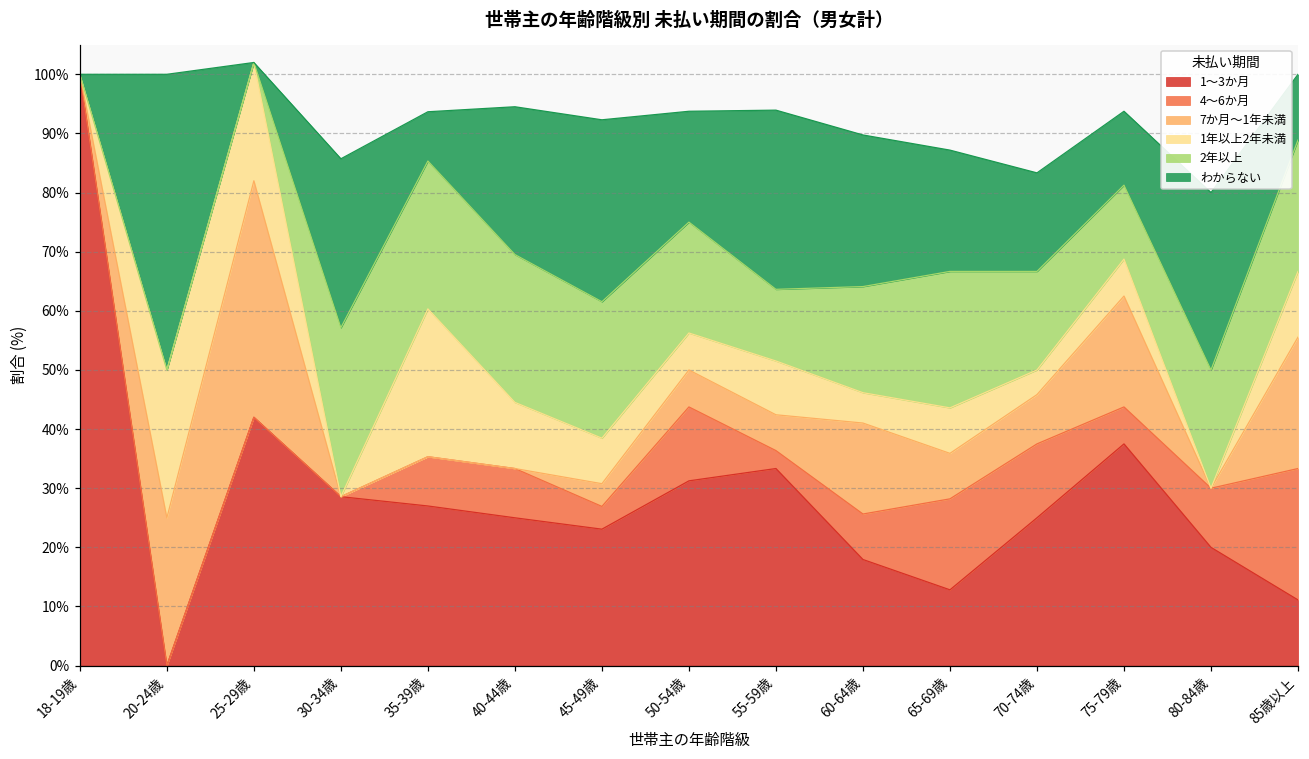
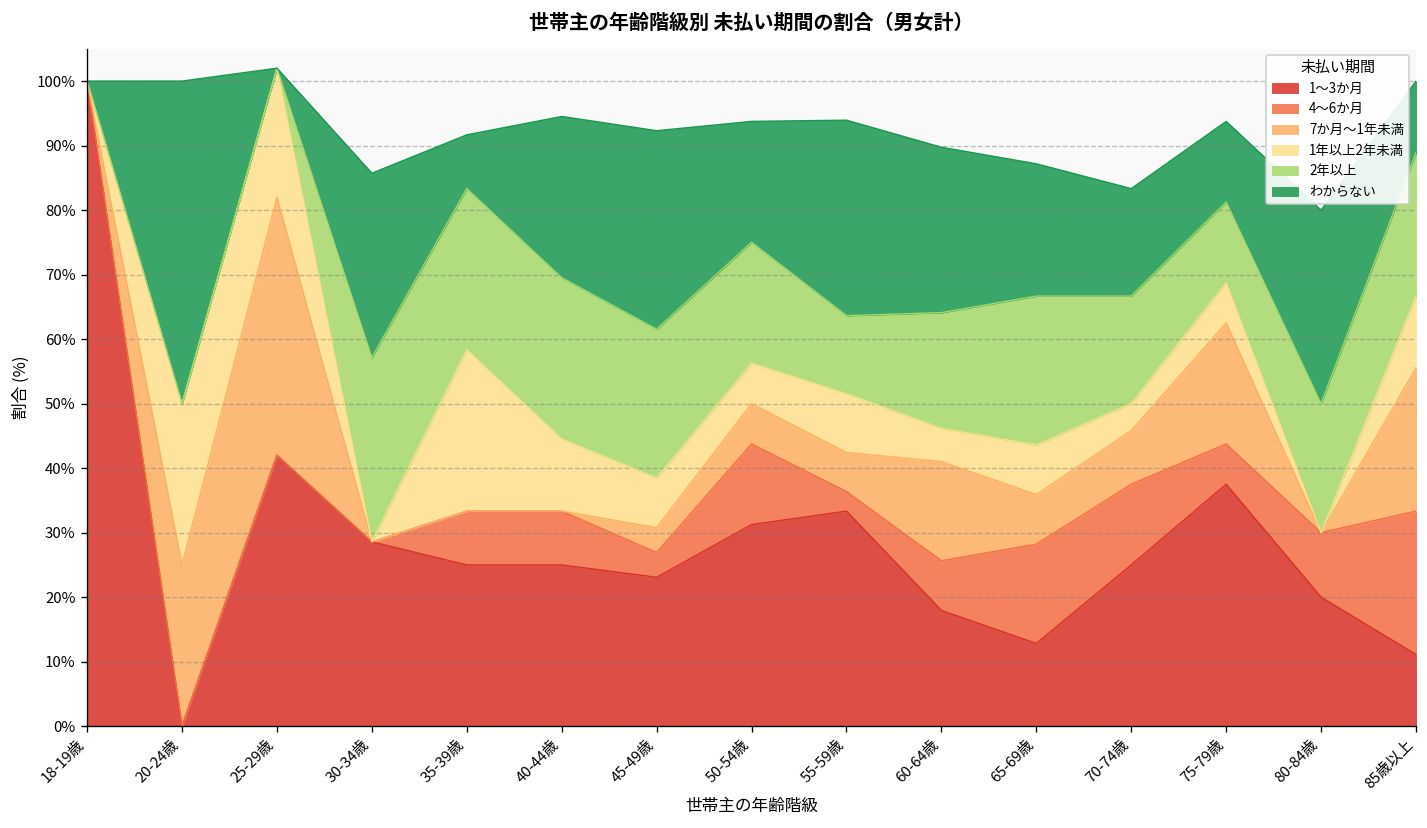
1〜3か月, 35-39歳: 27% -> 25%
